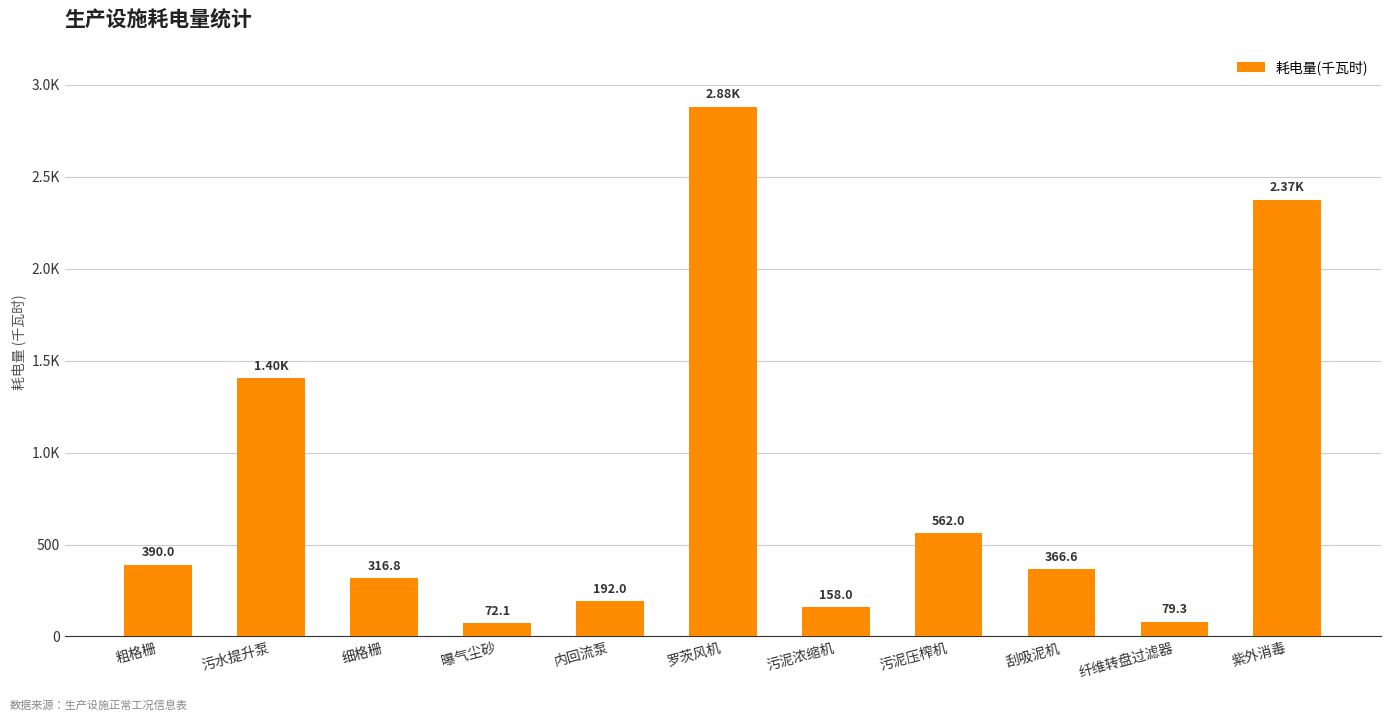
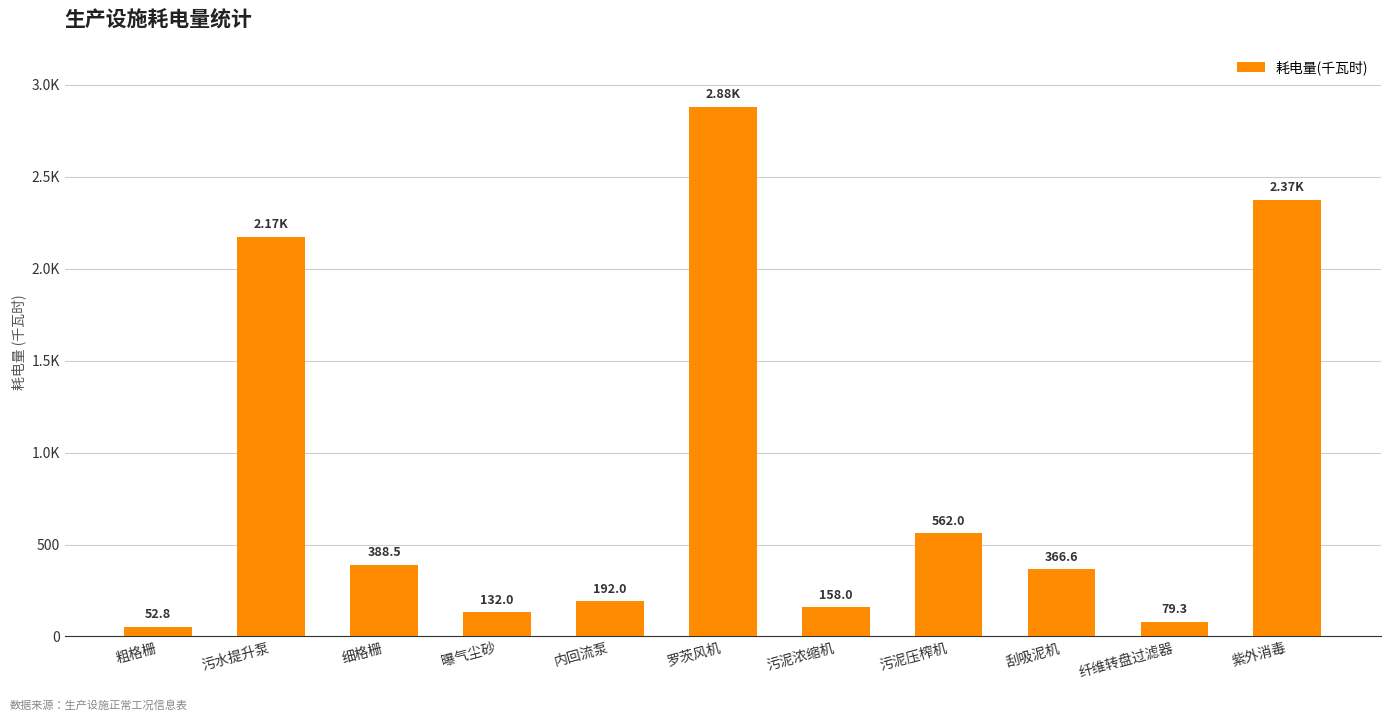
粗格栅: 390.0 -> 52.8
污水提升泵: 1.40K -> 2.17K
细格栅: 316.8 -> 388.5
曝气尘砂: 72.1 -> 132.0
